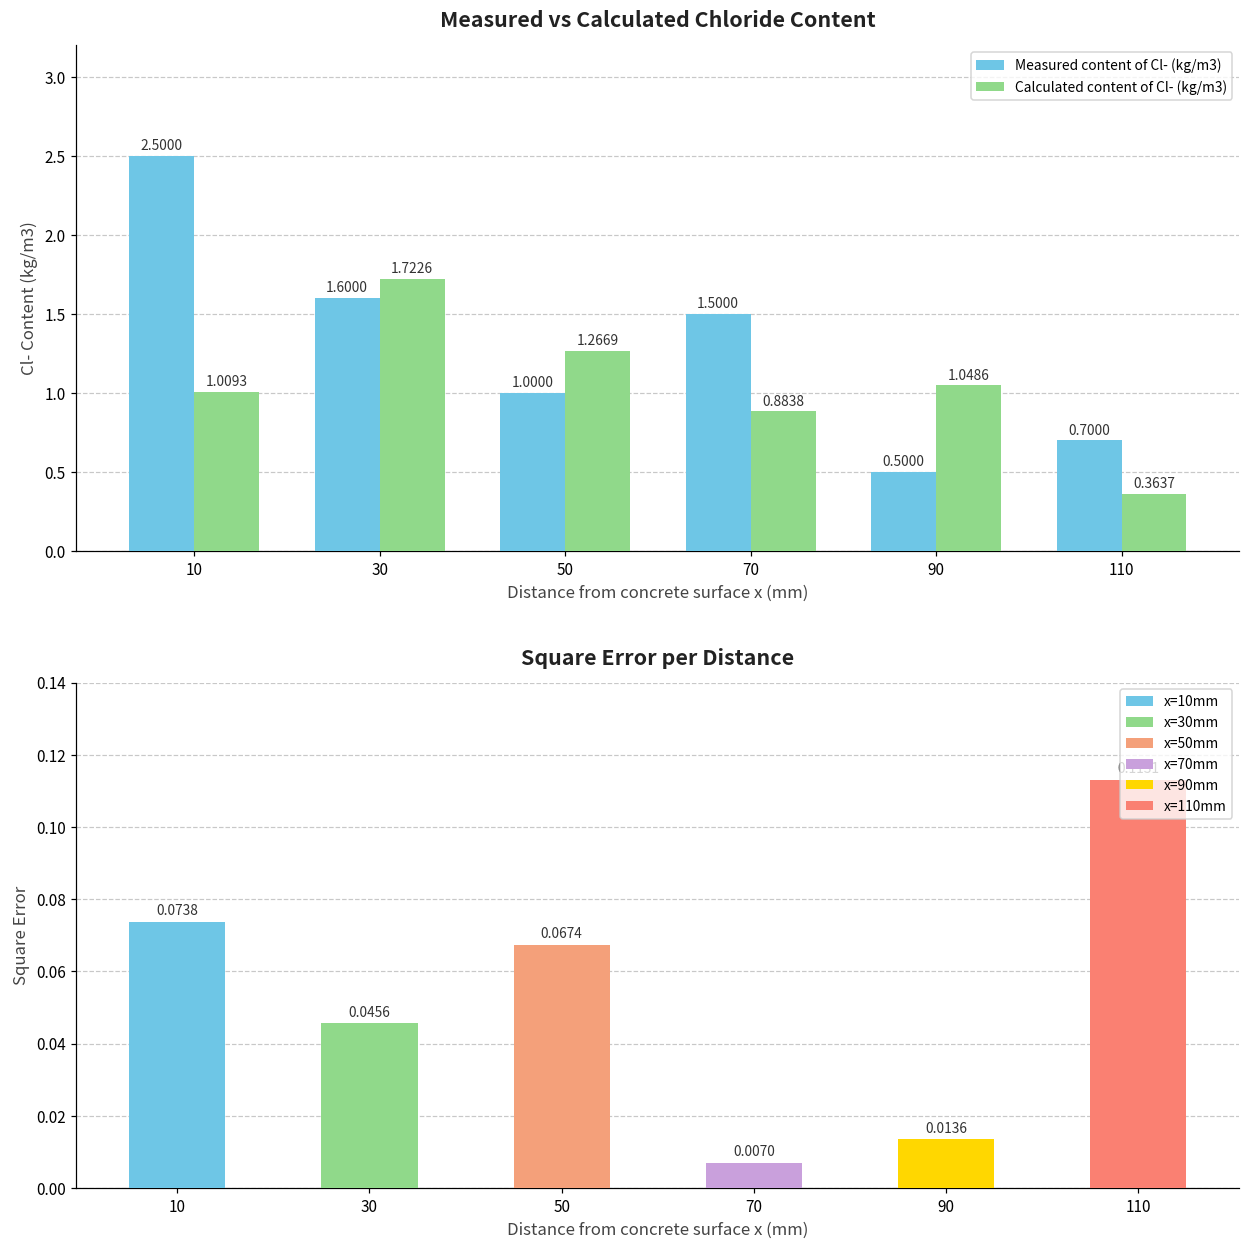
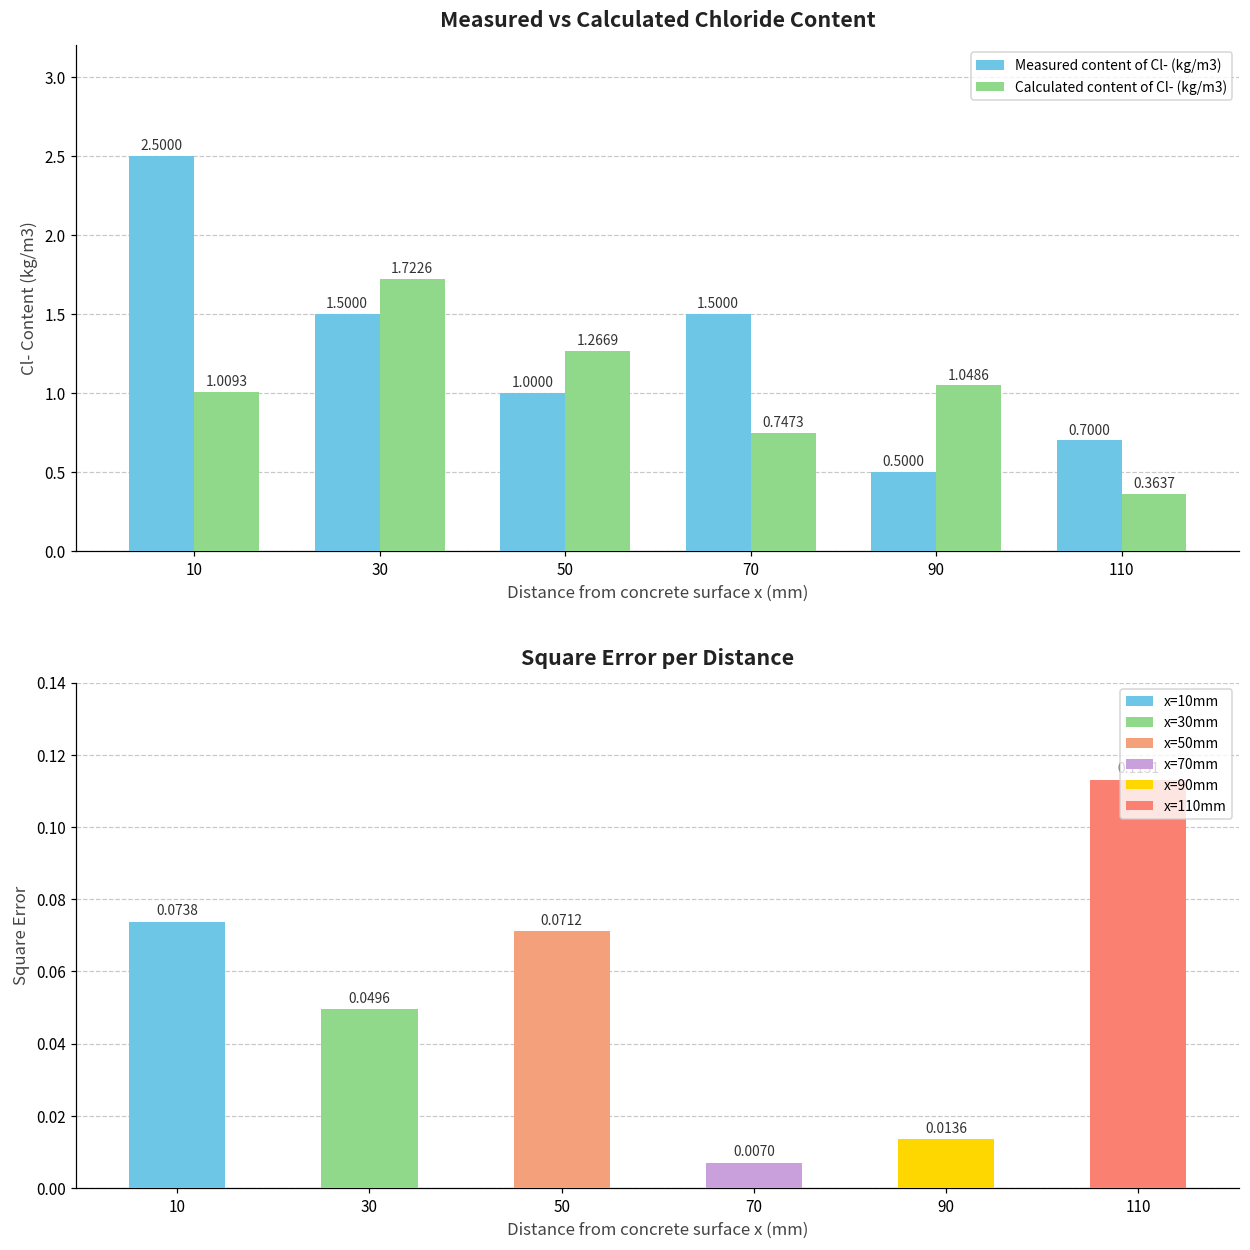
Measured vs Calculated Chloride Content, Measured content of Cl- (kg/m3), 30: 1.6000 -> 1.5000
Measured vs Calculated Chloride Content, Calculated content of Cl- (kg/m3), 70: 0.8838 -> 0.7473
Square Error per Distance, 30: 0.0456 -> 0.0496
Square Error per Distance, 50: 0.0674 -> 0.0712
